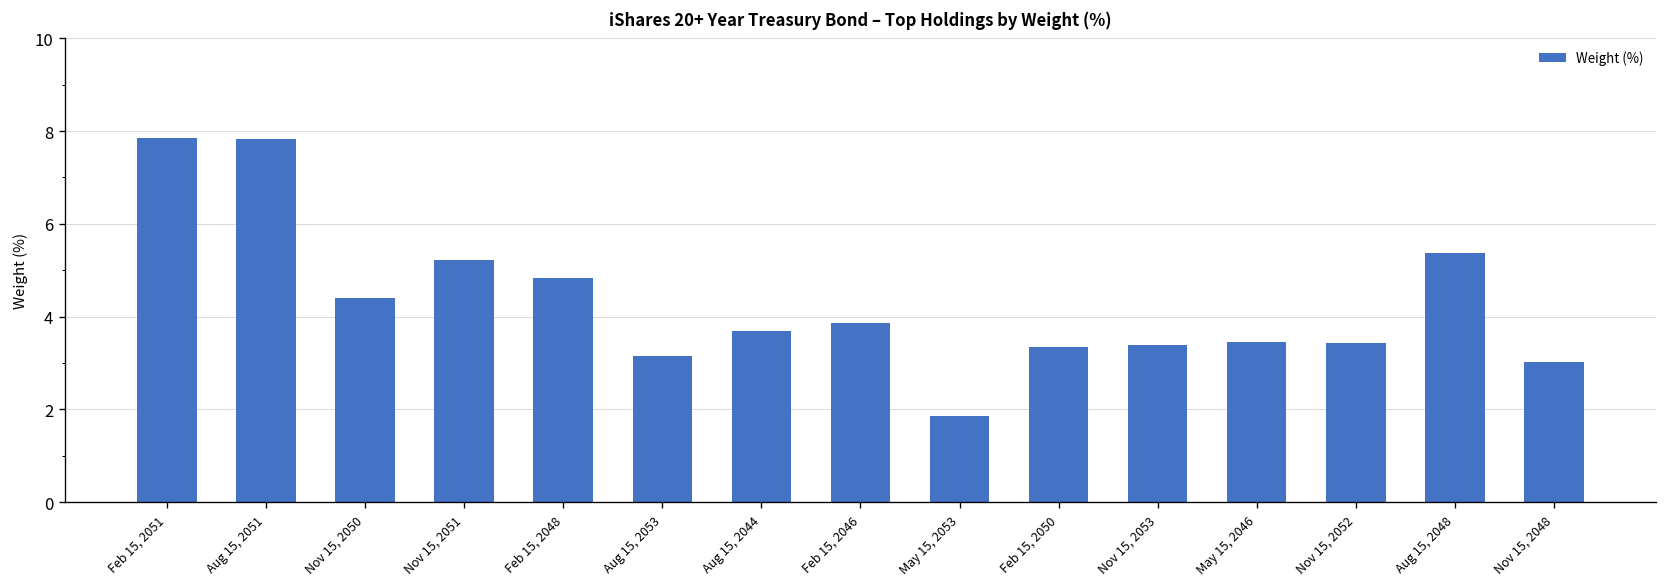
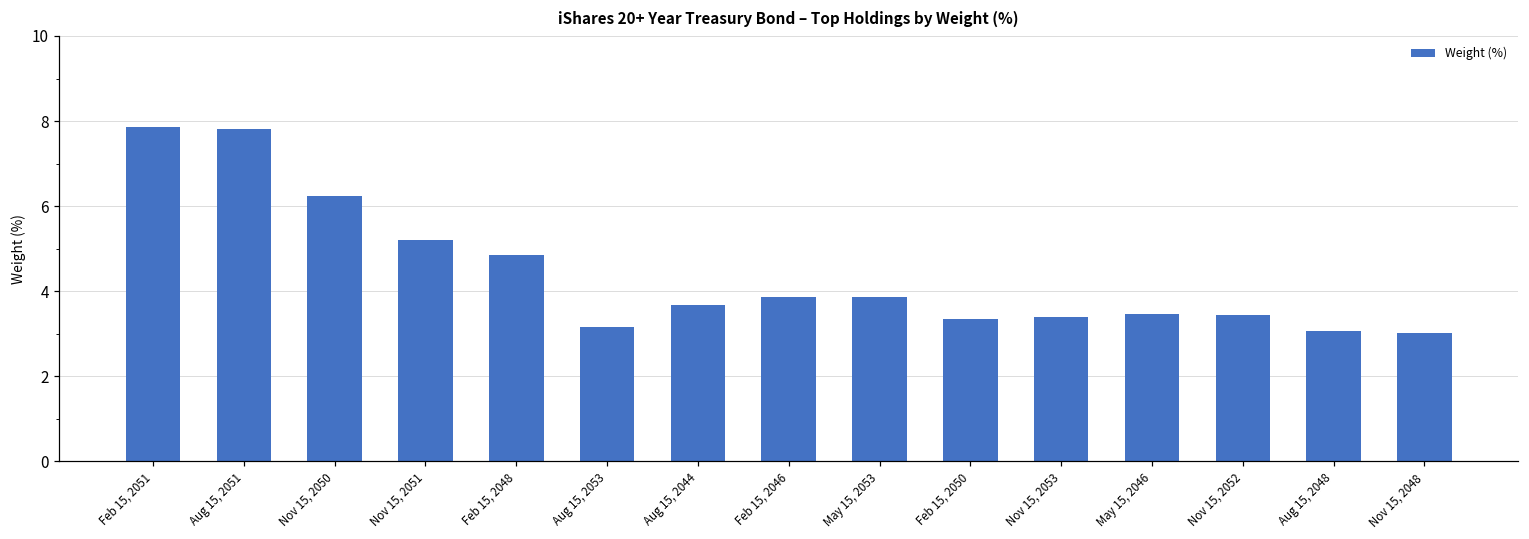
Nov 15, 2050: 4.4 -> 6.2
May 15, 2053: 1.9 -> 3.9
Aug 15, 2048: 5.4 -> 3.1
